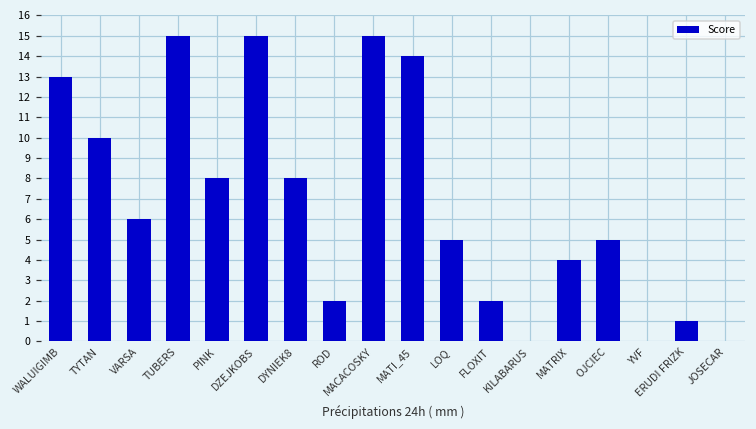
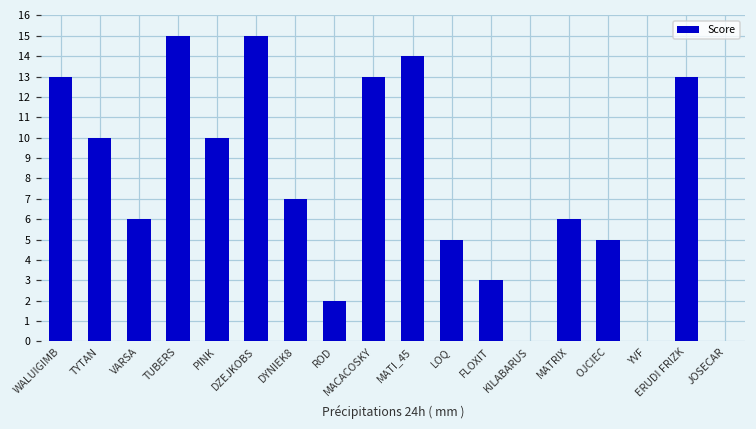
PINK: 8 -> 10
DYNIEK8: 8 -> 7
MACACOSKY: 15 -> 13
FLOXIT: 2 -> 3
MATRIX: 4 -> 6
ERUDI FRIZK: 1 -> 13
